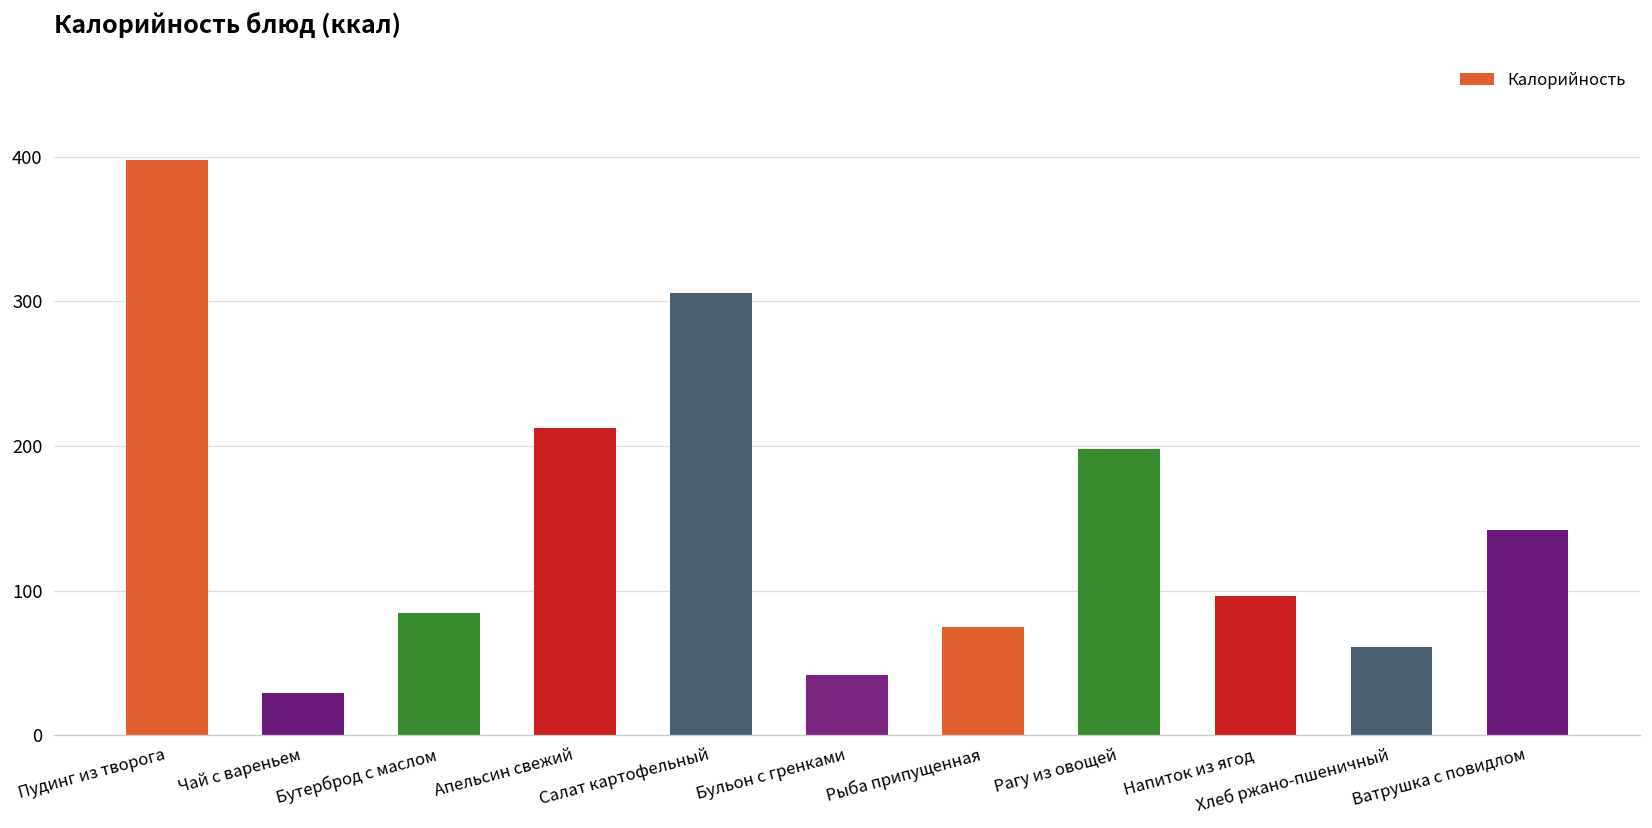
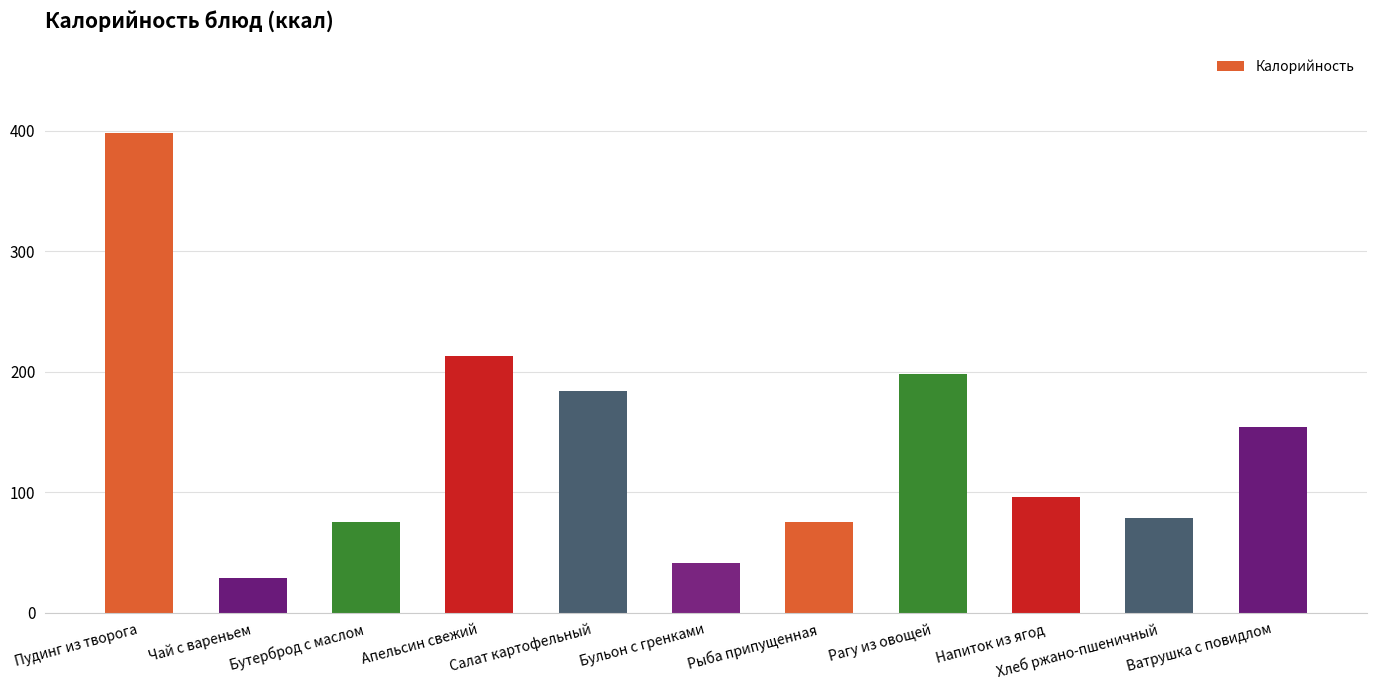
Бутерброд с маслом: 84 -> 76
Салат картофельный: 306 -> 184
Хлеб ржано-пшеничный: 61 -> 78
Ватрушка с повидлом: 142 -> 154
